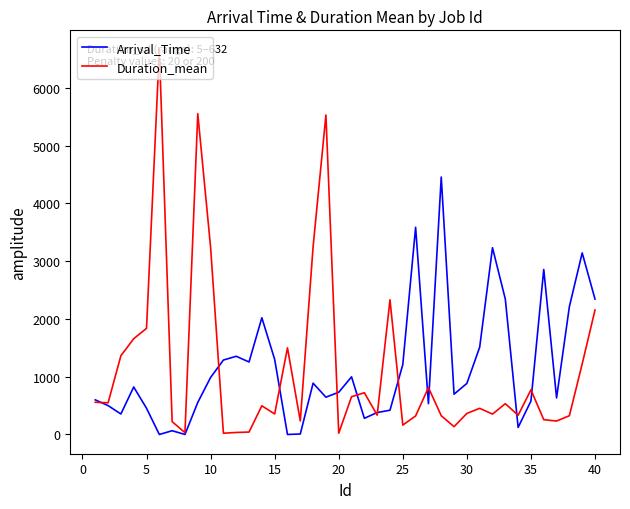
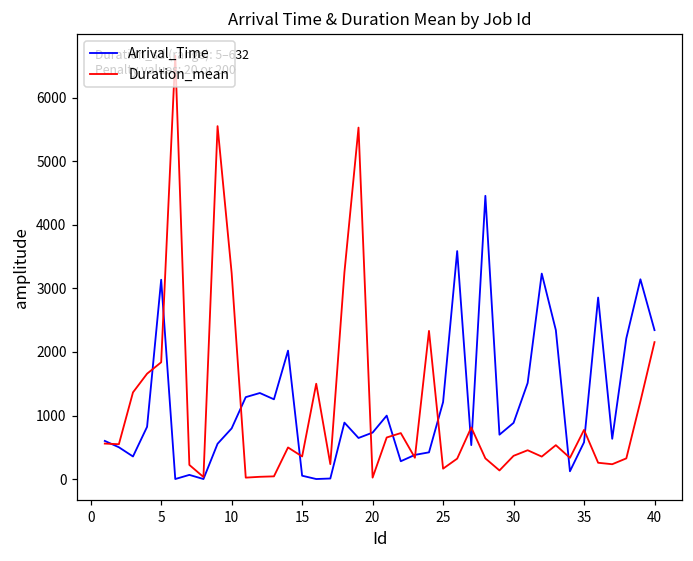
Arrival_Time, 5: 500 -> 3100
Arrival_Time, 10: 1000 -> 800
Arrival_Time, 15: 1300 -> 100
